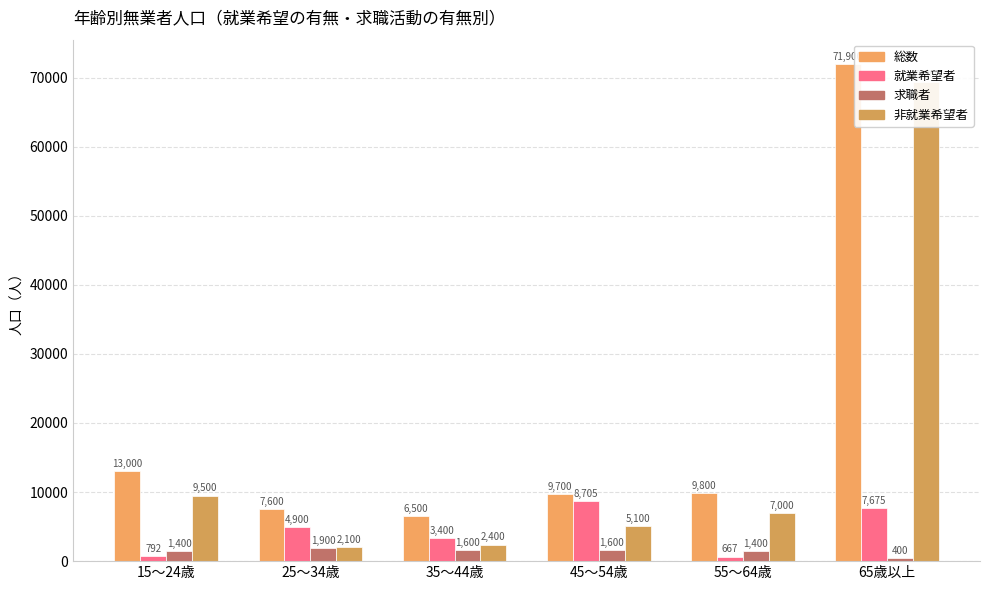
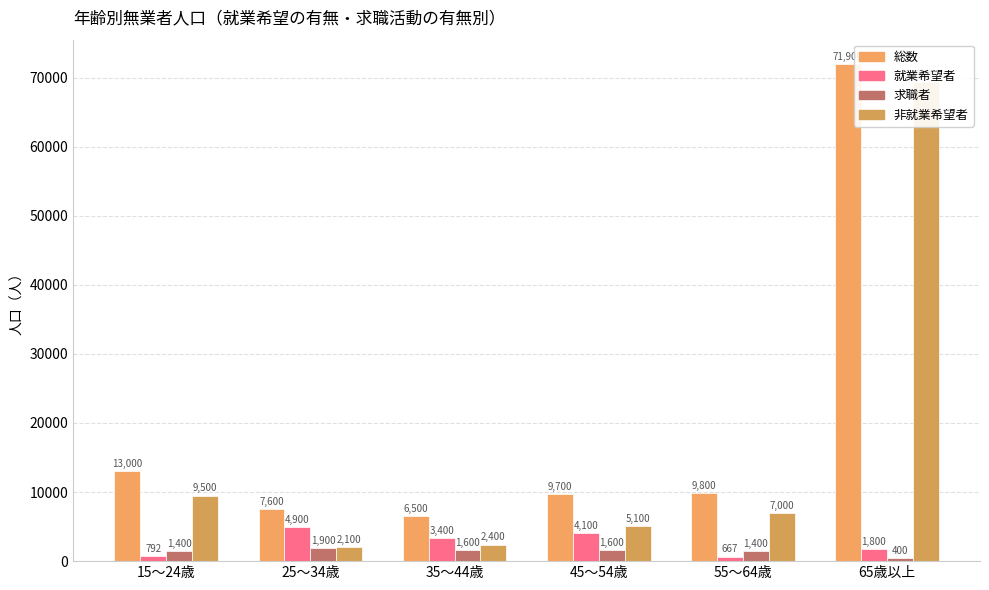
就業希望者, 45～54歳: 8,705 -> 4,100
就業希望者, 65歳以上: 7,675 -> 1,800
